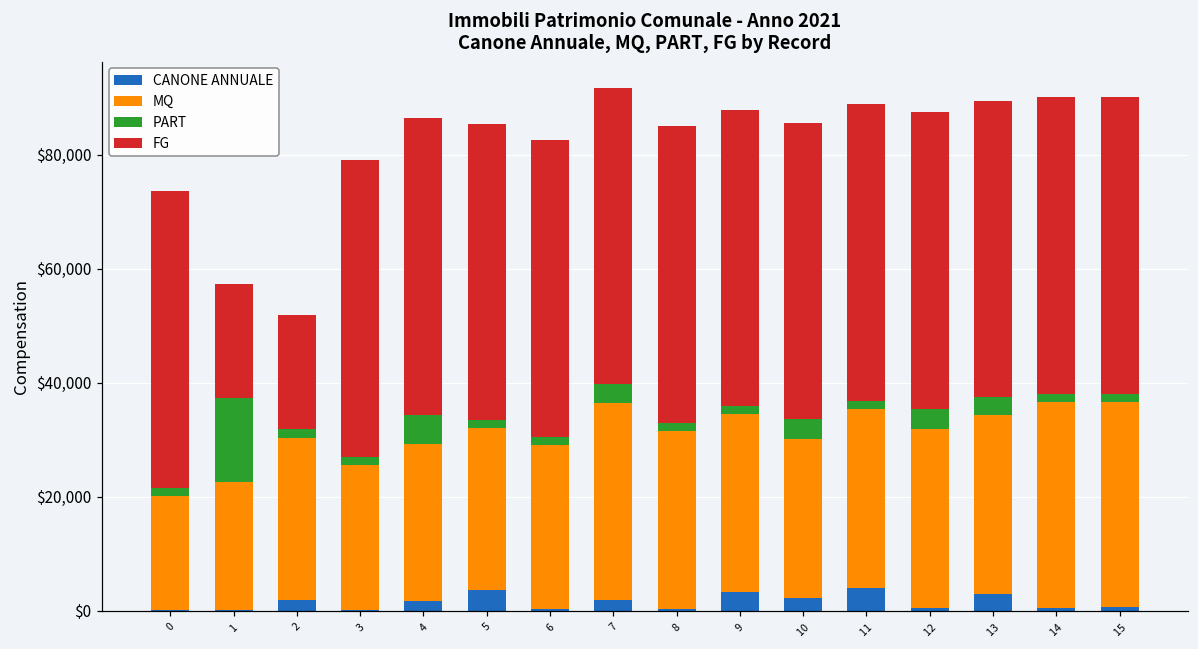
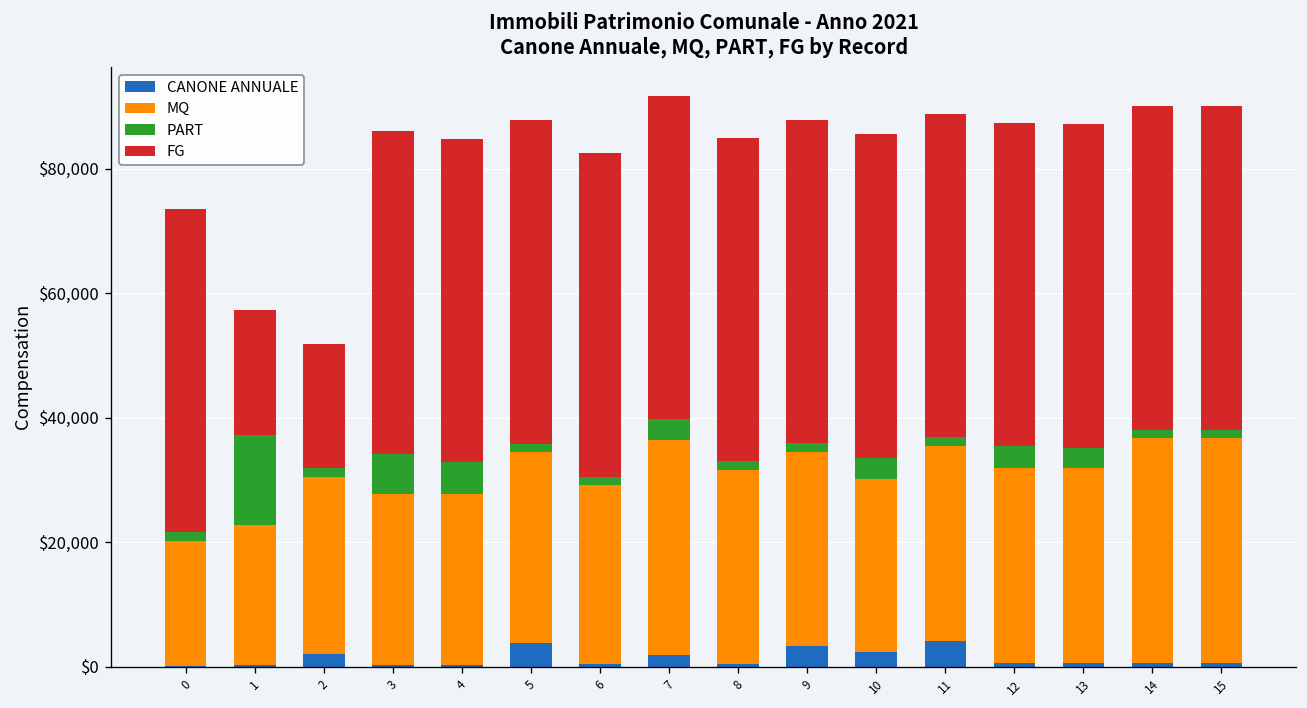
MQ, 3: $25,000 -> $28,000
PART, 3: $1,000 -> $6,000
CANONE ANNUALE, 4: $2,000 -> $0
MQ, 5: $28,000 -> $31,000
CANONE ANNUALE, 13: $3,000 -> $1,000
